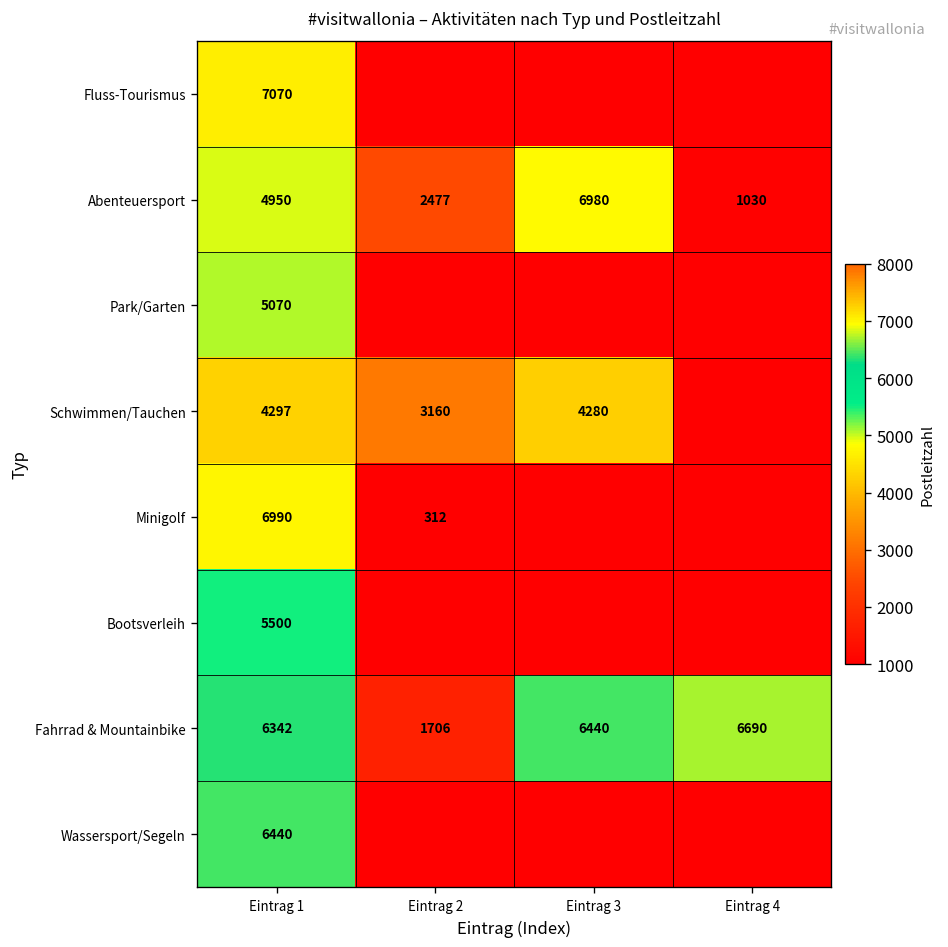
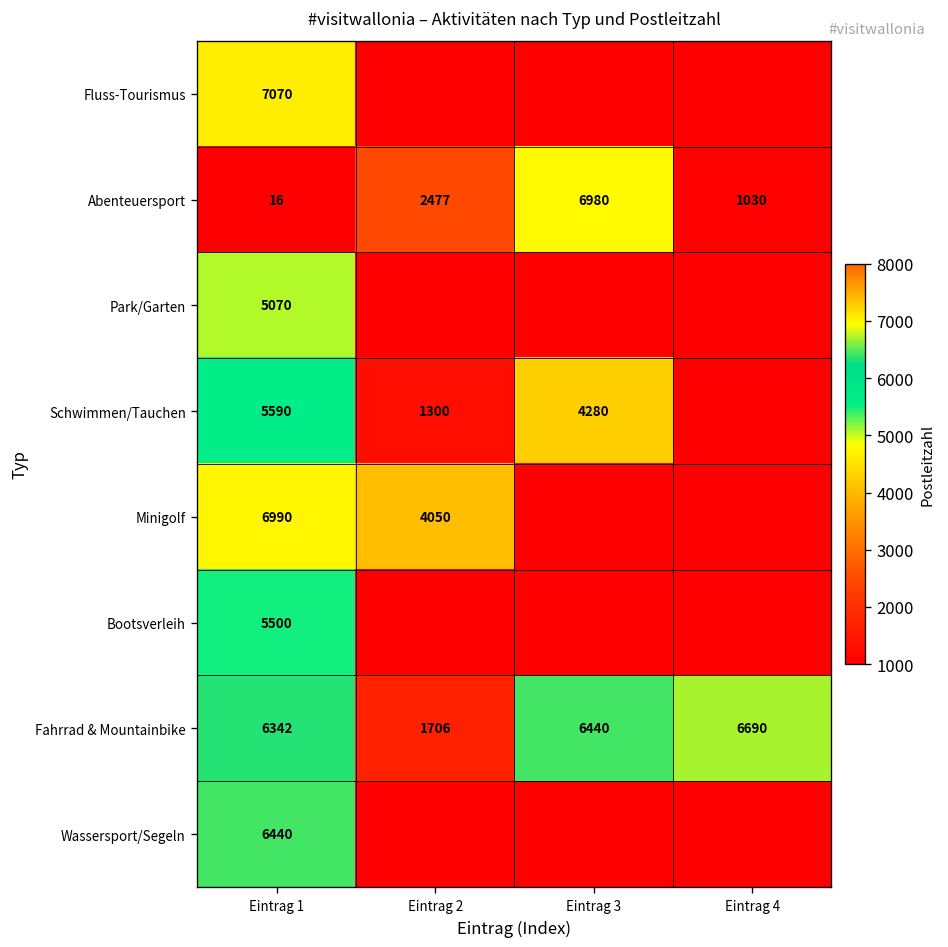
Abenteuersport, Eintrag 1: 4950 -> 16
Schwimmen/Tauchen, Eintrag 1: 4297 -> 5590
Schwimmen/Tauchen, Eintrag 2: 3160 -> 1300
Minigolf, Eintrag 2: 312 -> 4050
